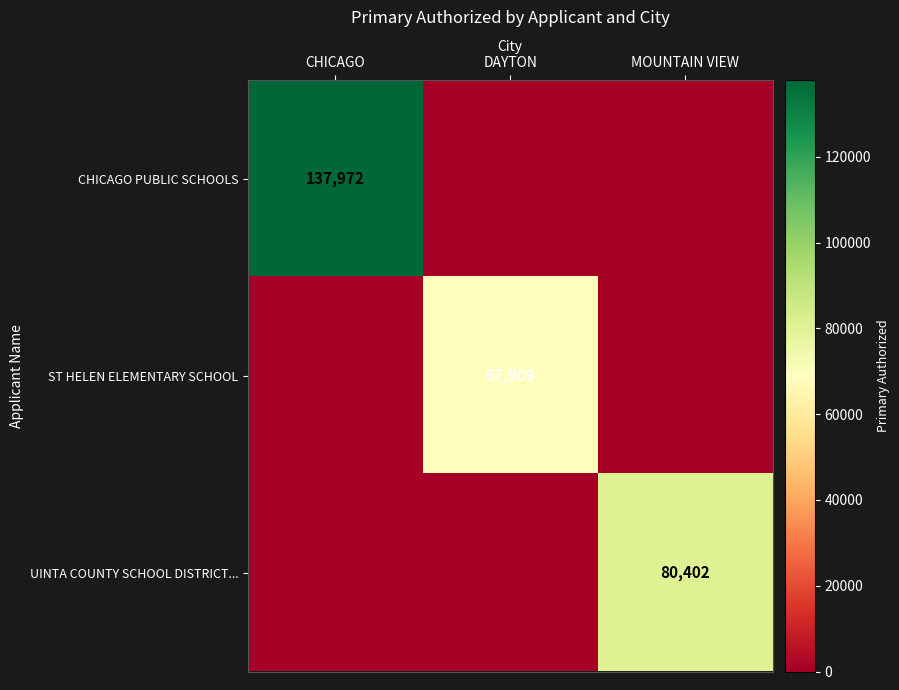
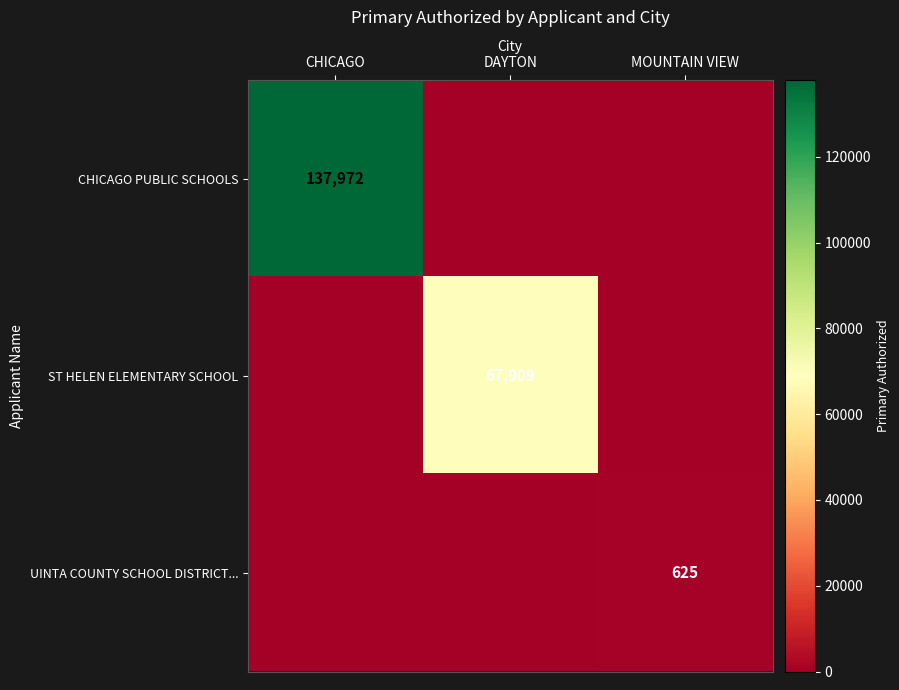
UINTA COUNTY SCHOOL DISTRICT..., MOUNTAIN VIEW: 80,402 -> 625
